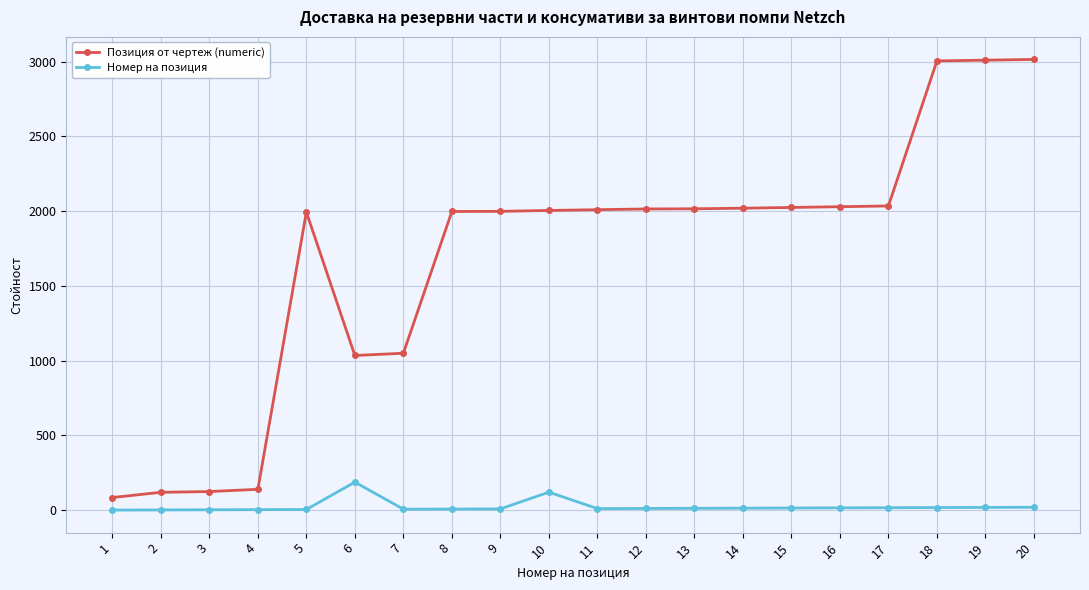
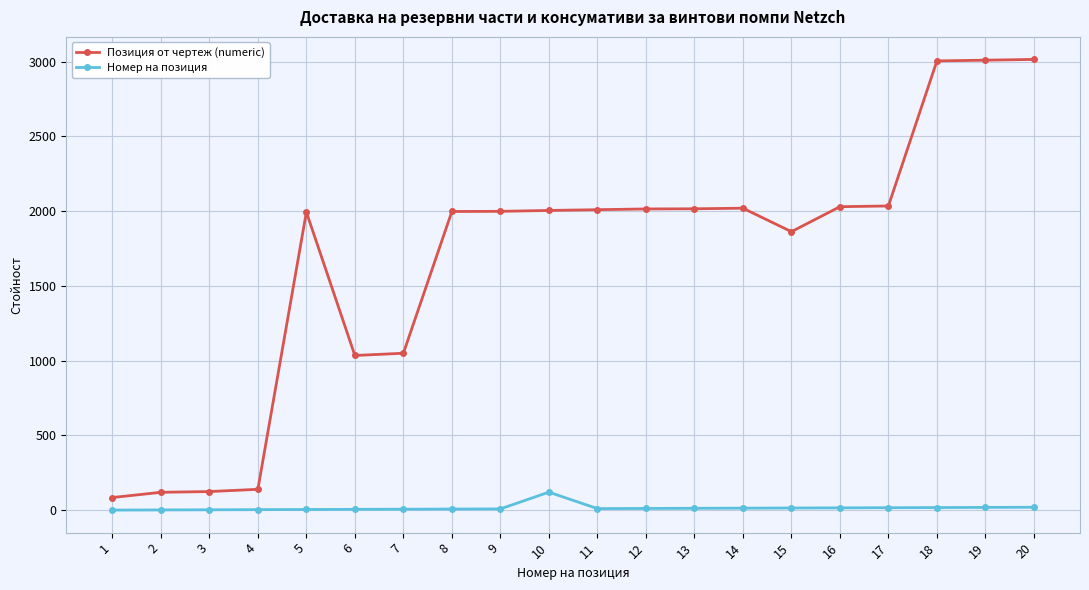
Номер на позиция, 6: 190 -> 10
Позиция от чертеж (numeric), 15: 2030 -> 1860
